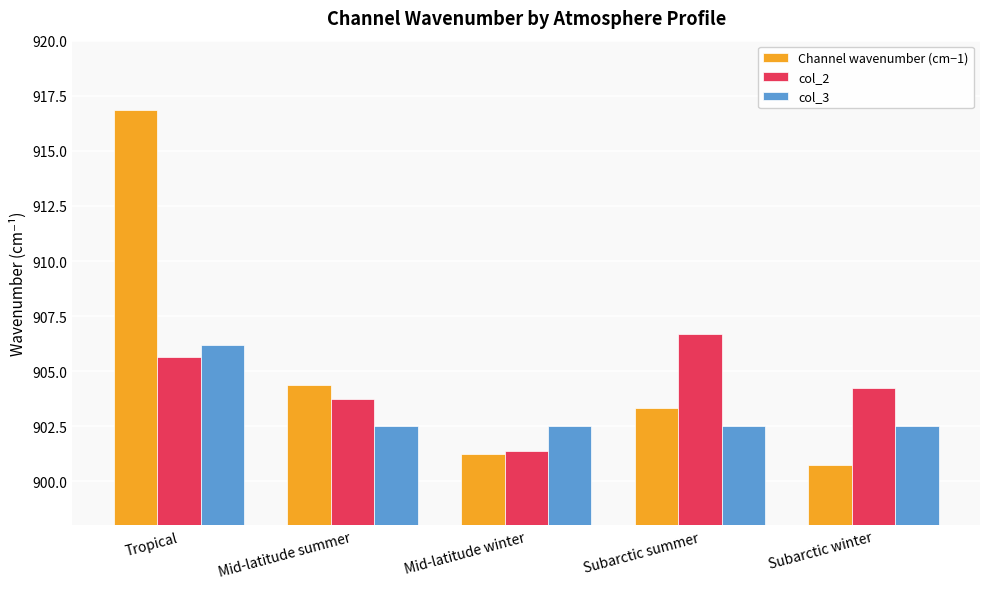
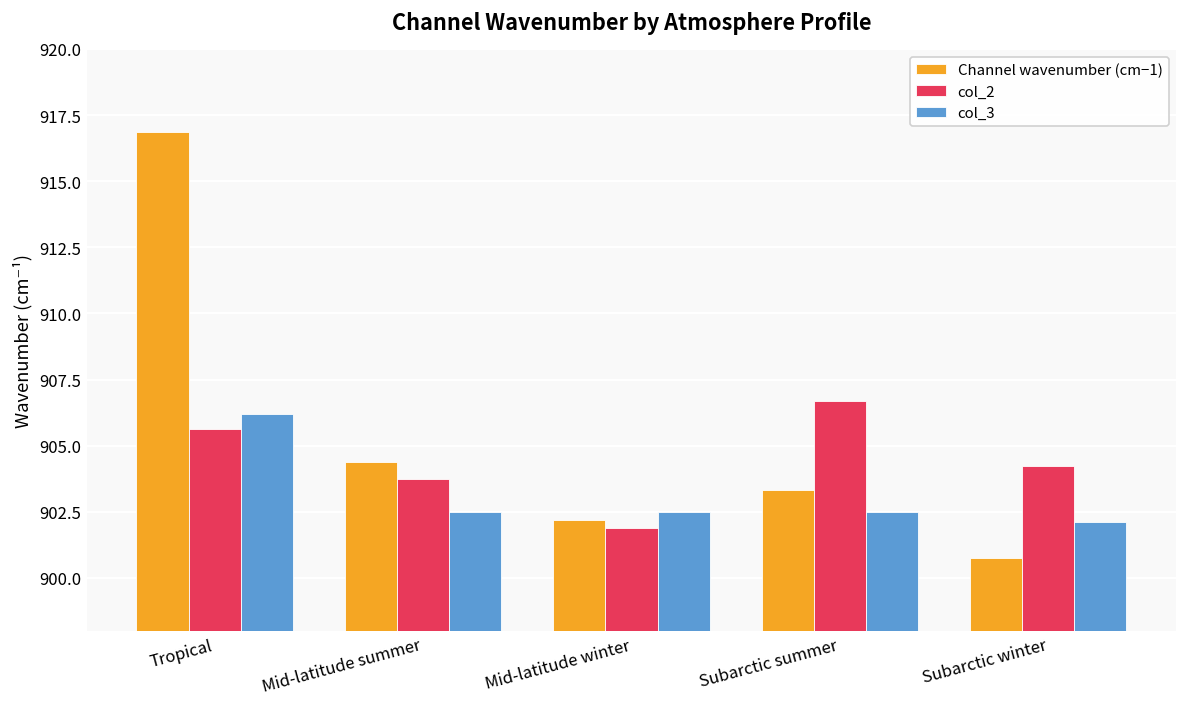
Channel wavenumber (cm−1), Mid-latitude winter: 901.3 -> 902.2
col_2, Mid-latitude winter: 901.4 -> 901.9
col_3, Subarctic winter: 902.5 -> 902.1
